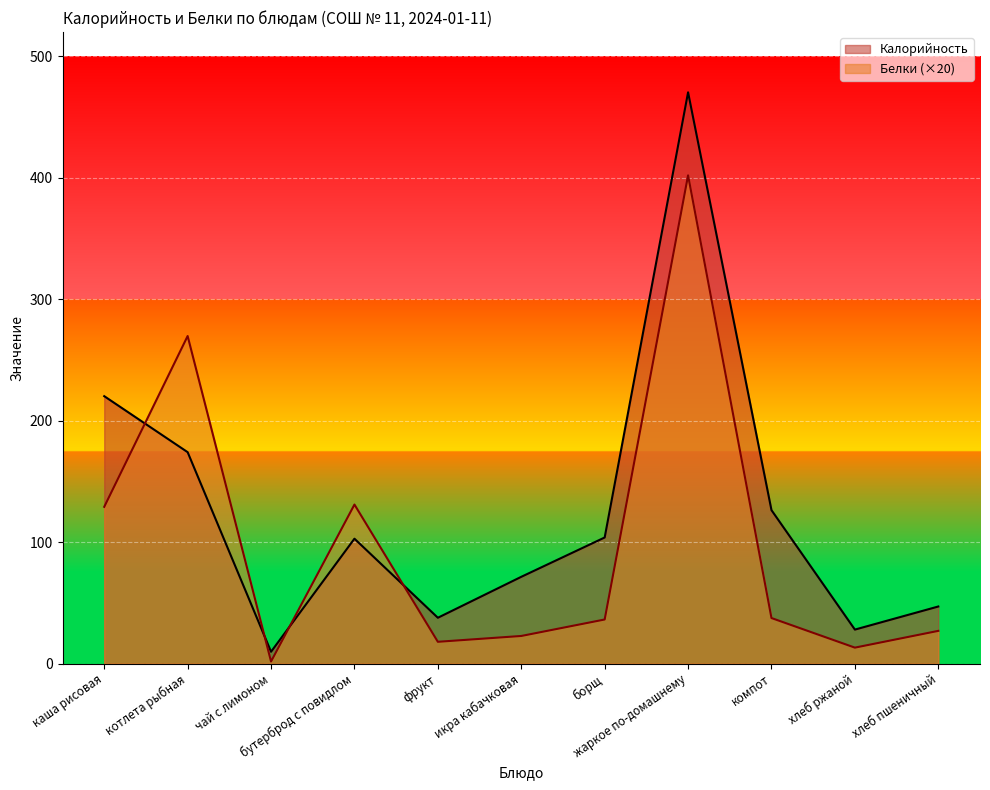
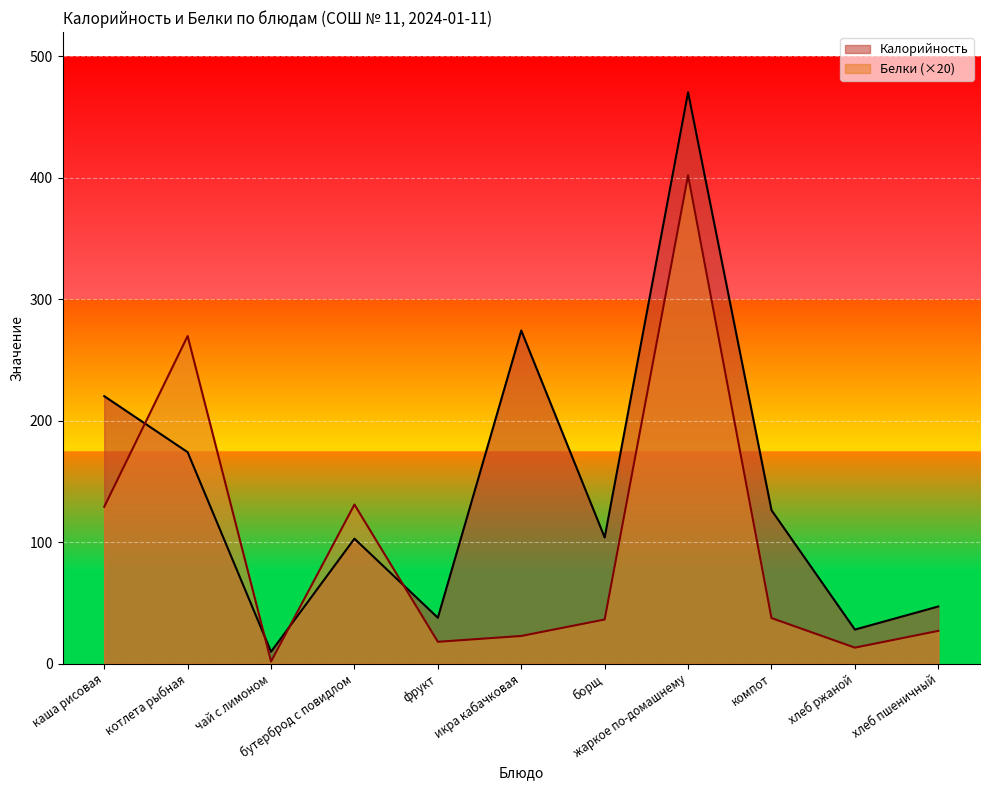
Калорийность, икра кабачковая: 72 -> 274
